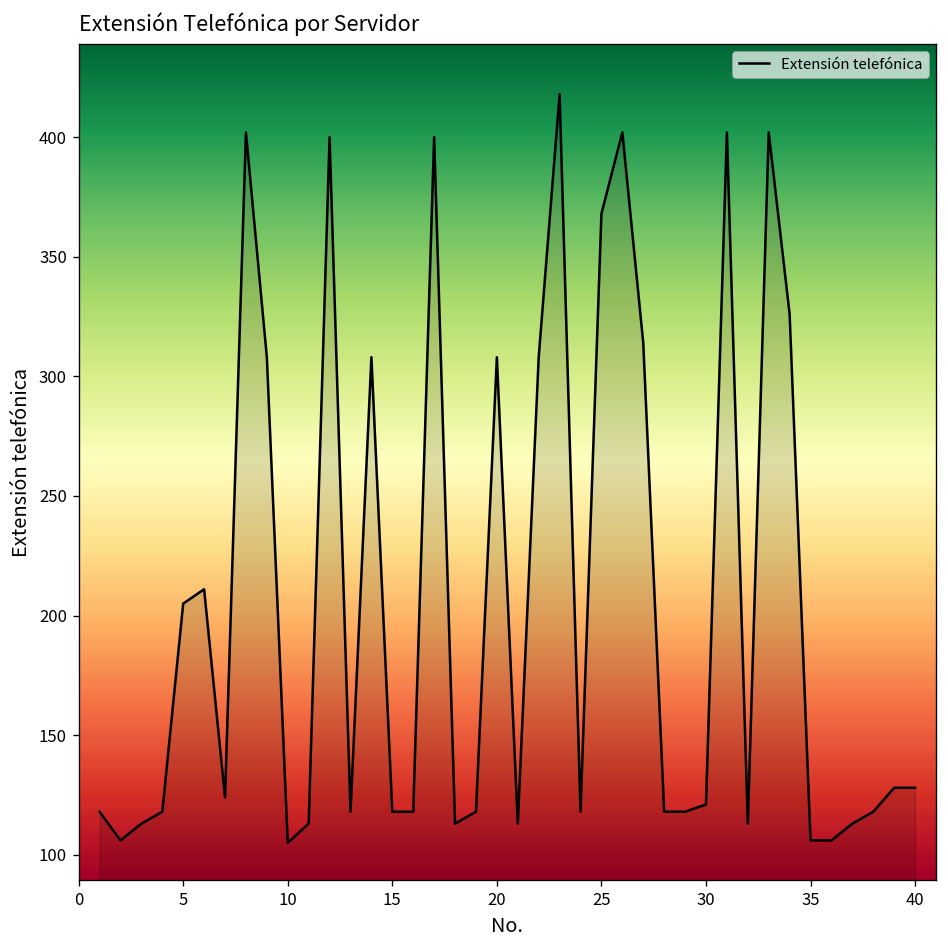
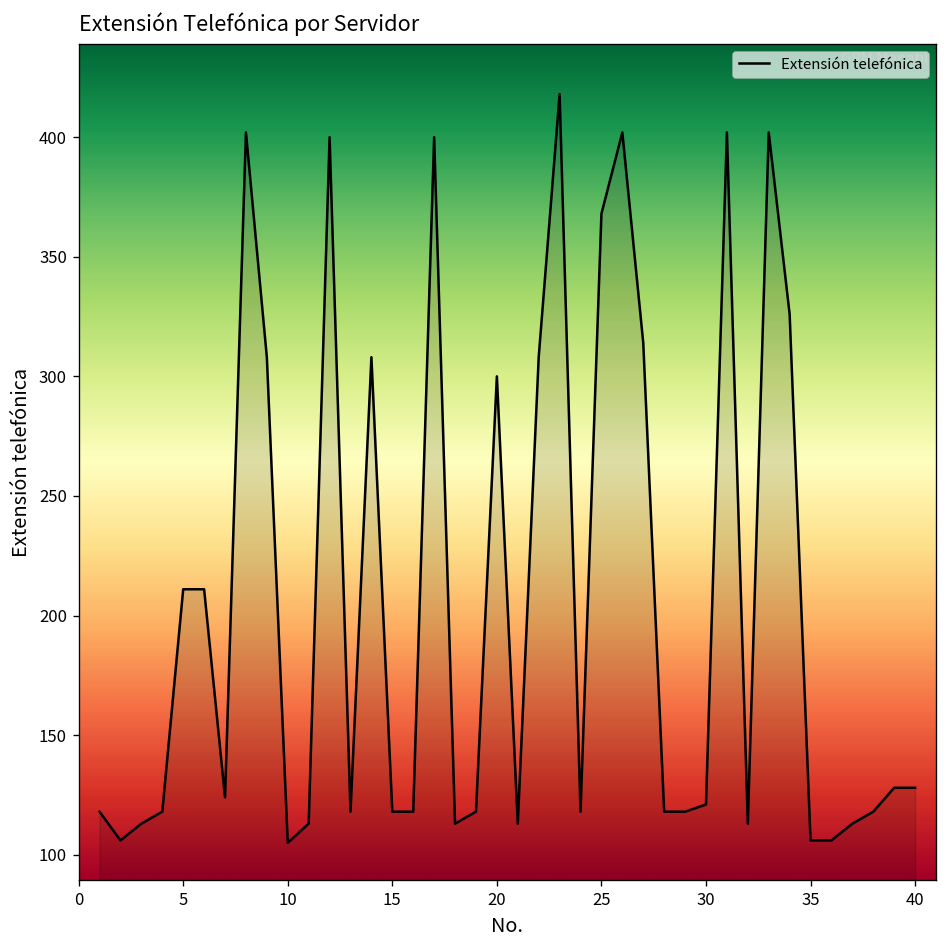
5: 205 -> 211
20: 308 -> 300
